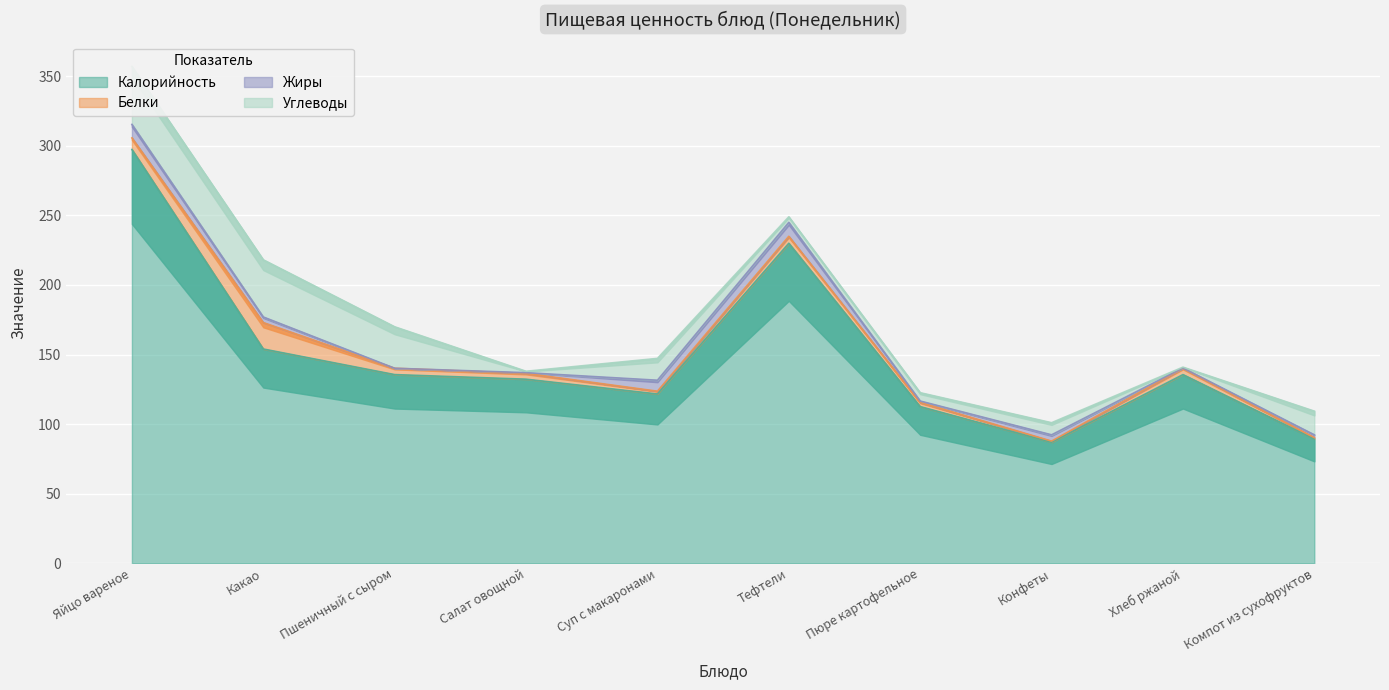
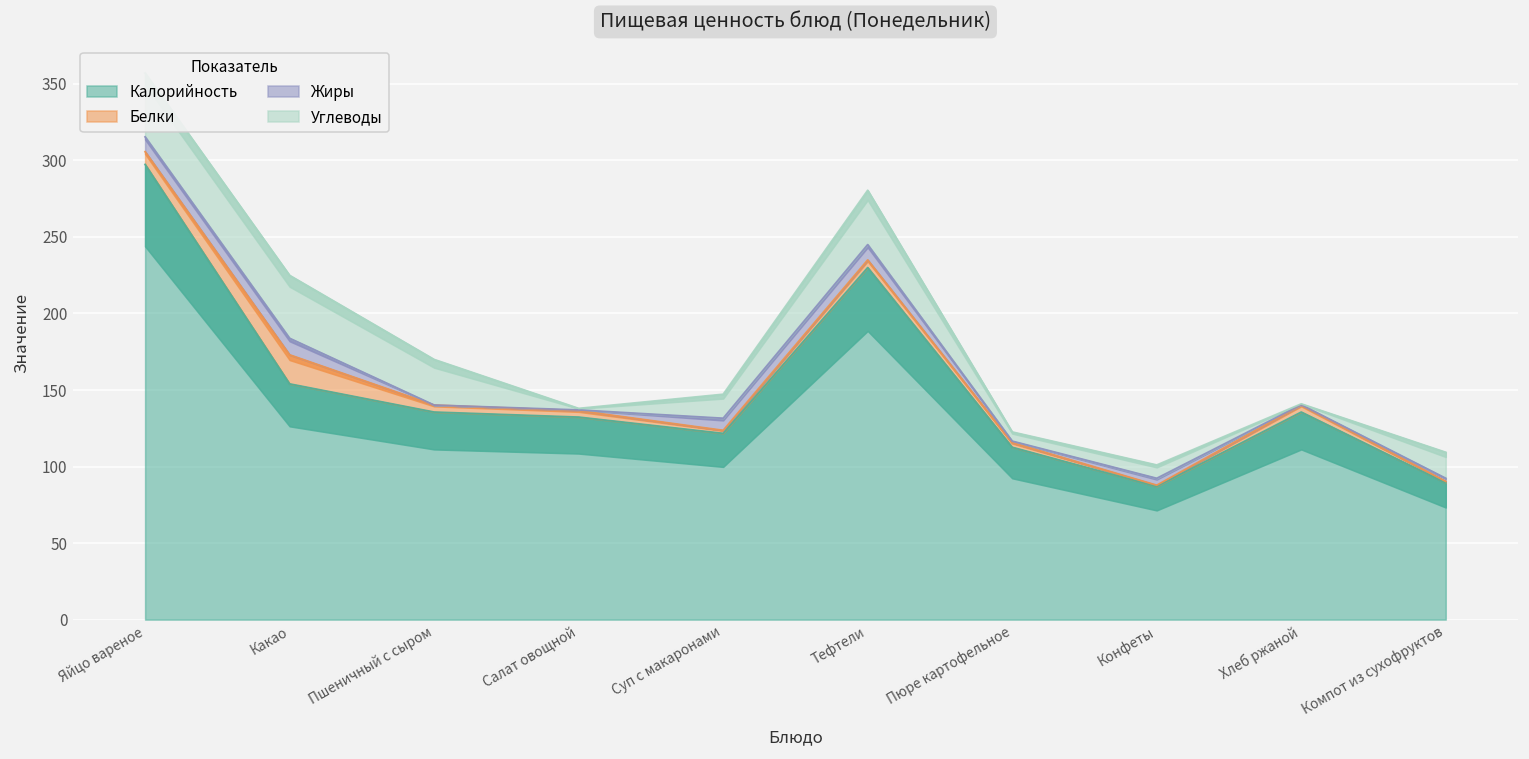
Жиры, Какао: 4 -> 11
Углеводы, Тефтели: 4 -> 36
